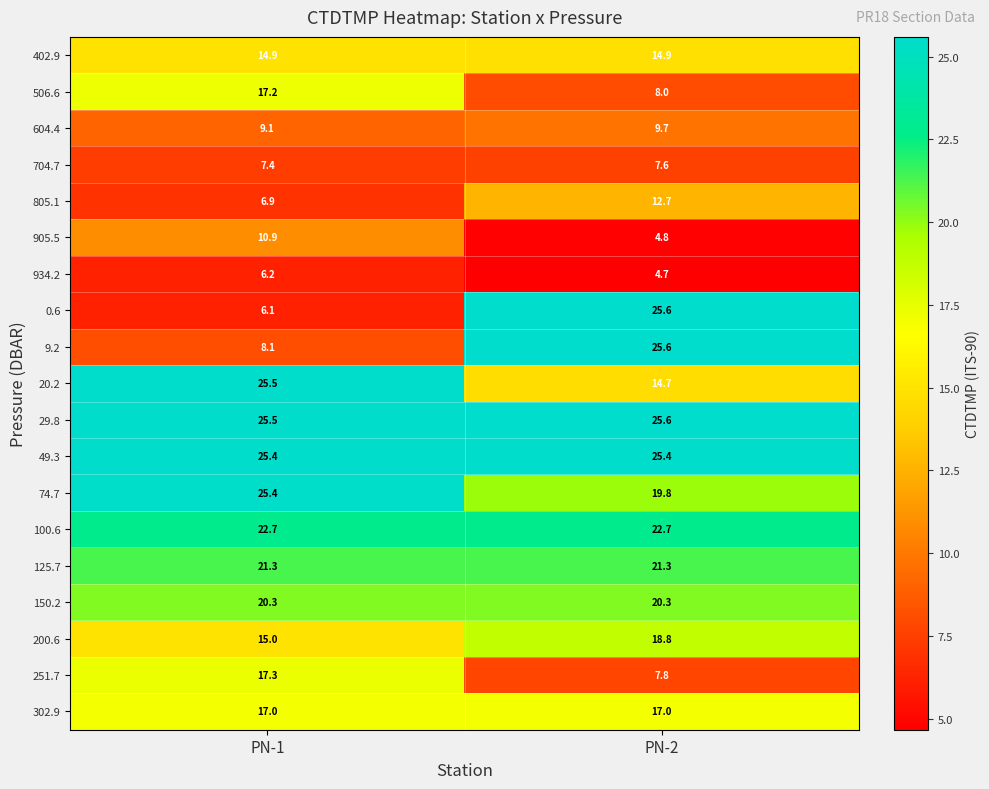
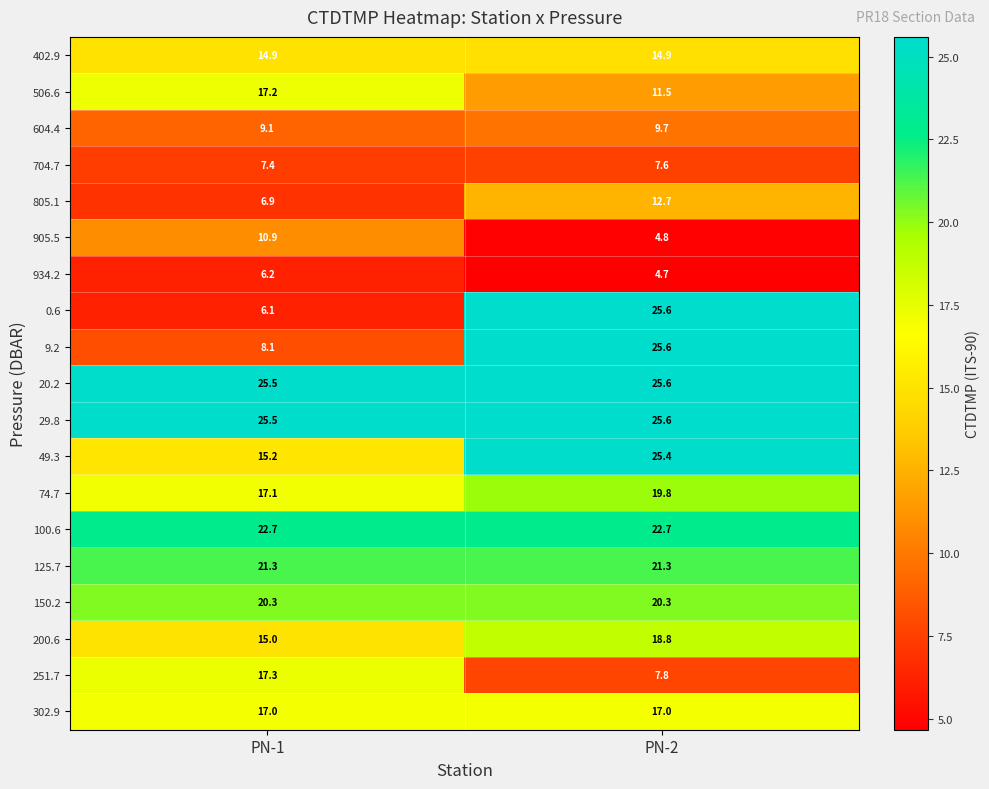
506.6, PN-2: 8.0 -> 11.5
20.2, PN-2: 14.7 -> 25.6
49.3, PN-1: 25.4 -> 15.2
74.7, PN-1: 25.4 -> 17.1
